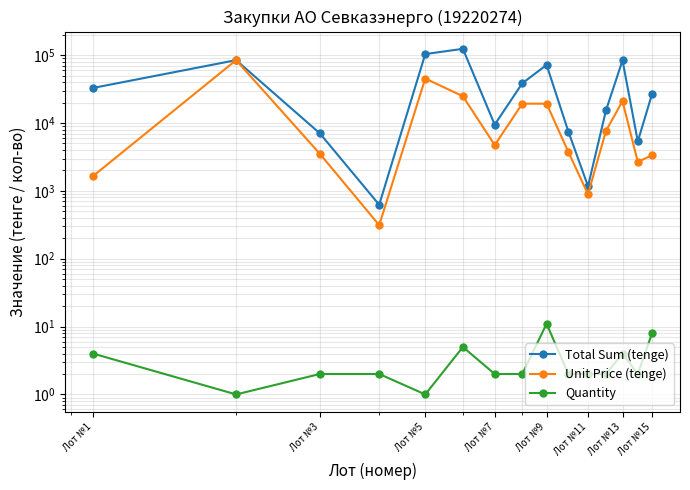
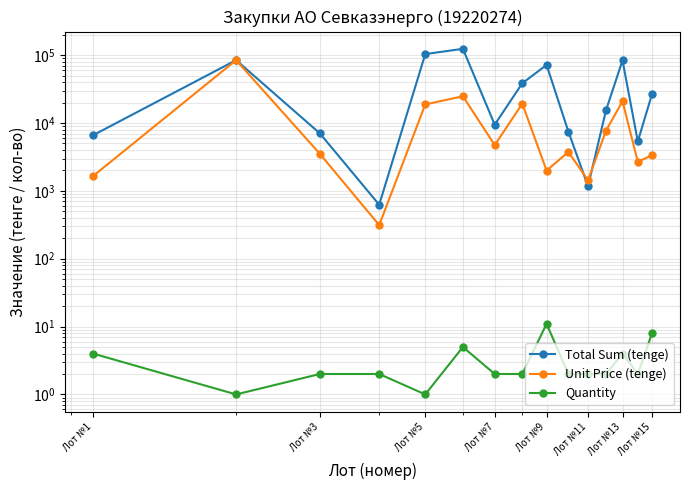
Total Sum (tenge), Лот №1: 30000 -> 7000
Unit Price (tenge), Лот №5: 50000 -> 19000
Unit Price (tenge), Лот №9: 19000 -> 2000
Unit Price (tenge), Лот №11: 900 -> 1400
